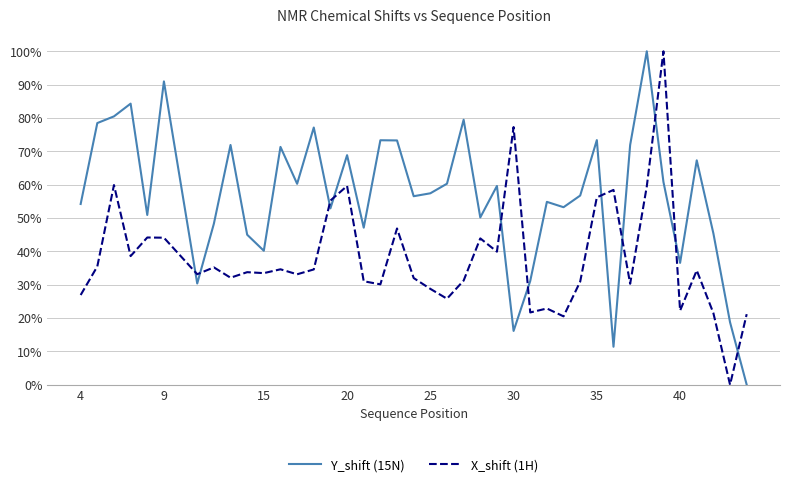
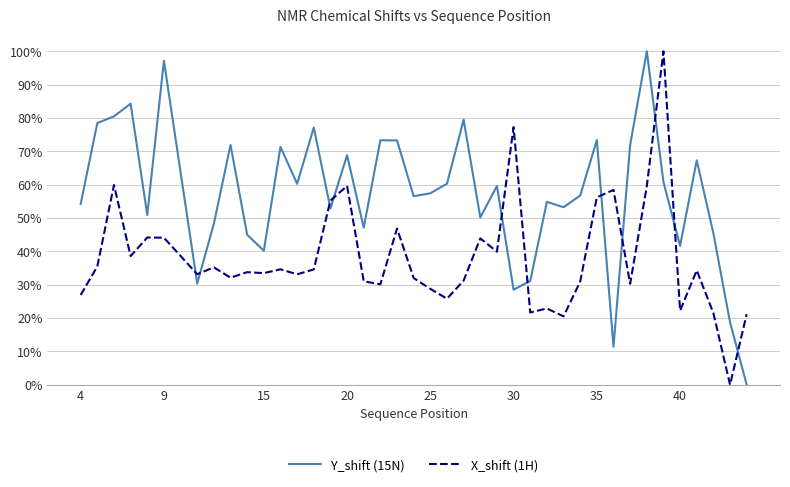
Y_shift (15N), 9: 91% -> 97%
Y_shift (15N), 30: 16% -> 28%
Y_shift (15N), 40: 37% -> 42%
